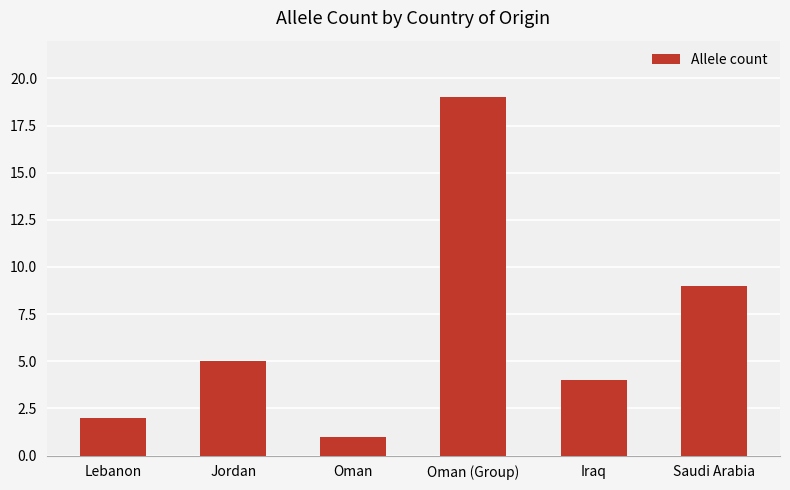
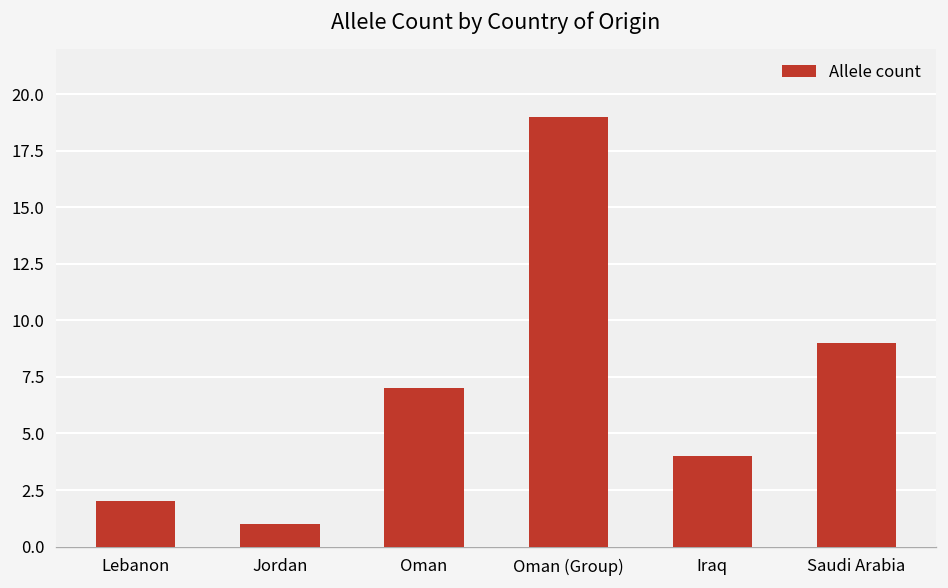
Jordan: 5 -> 1
Oman: 1 -> 7
